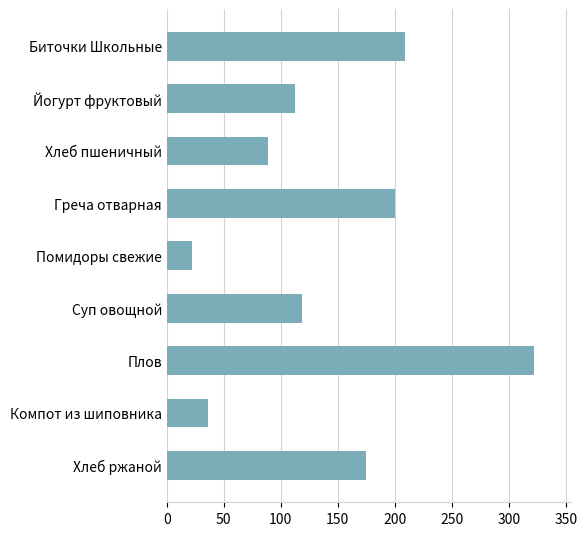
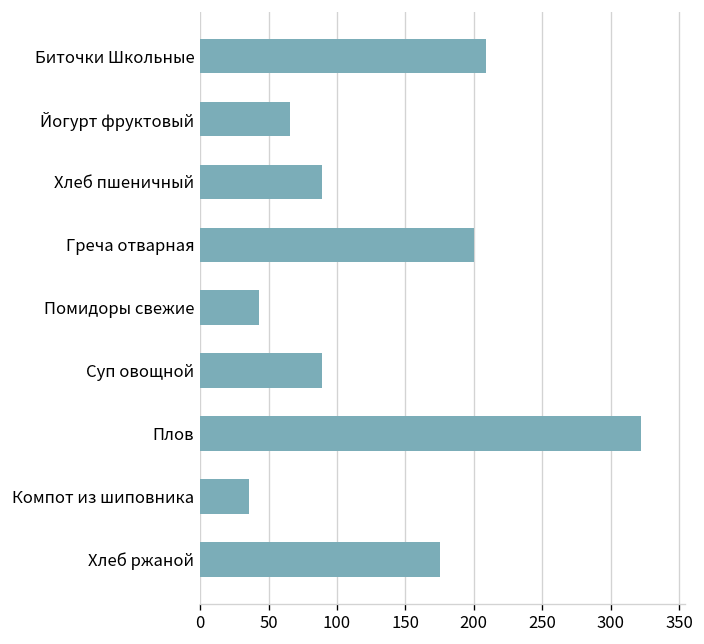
Йогурт фруктовый: 113 -> 65
Помидоры свежие: 22 -> 43
Суп овощной: 119 -> 89
